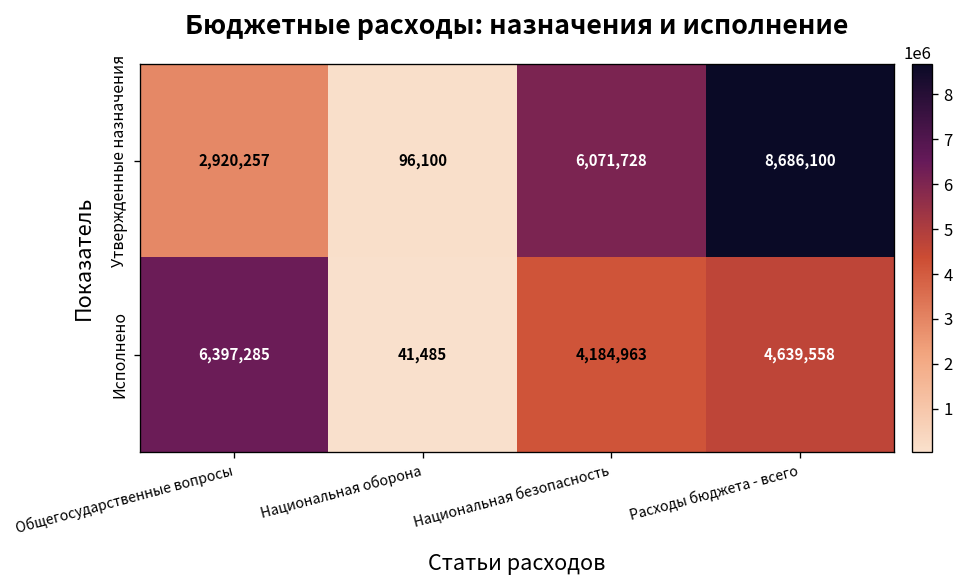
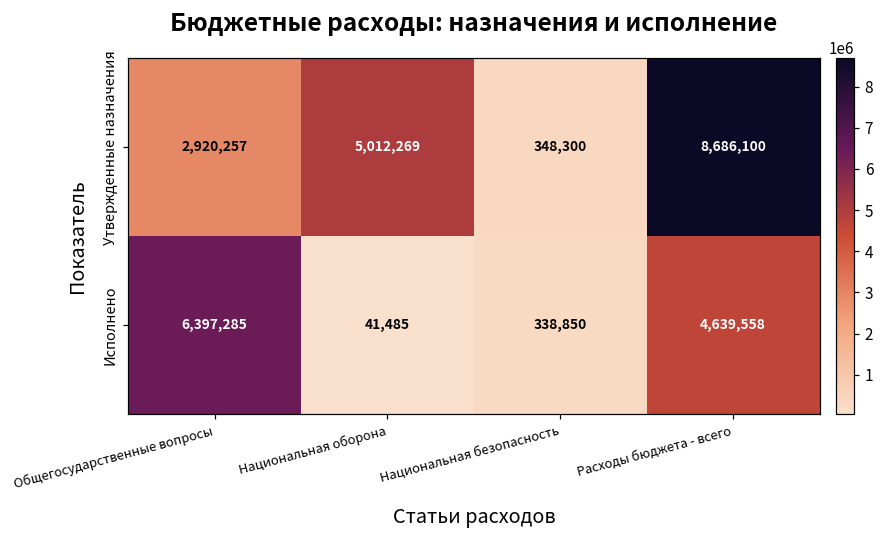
Утвержденные назначения, Национальная оборона: 96,100 -> 5,012,269
Утвержденные назначения, Национальная безопасность: 6,071,728 -> 348,300
Исполнено, Национальная безопасность: 4,184,963 -> 338,850
